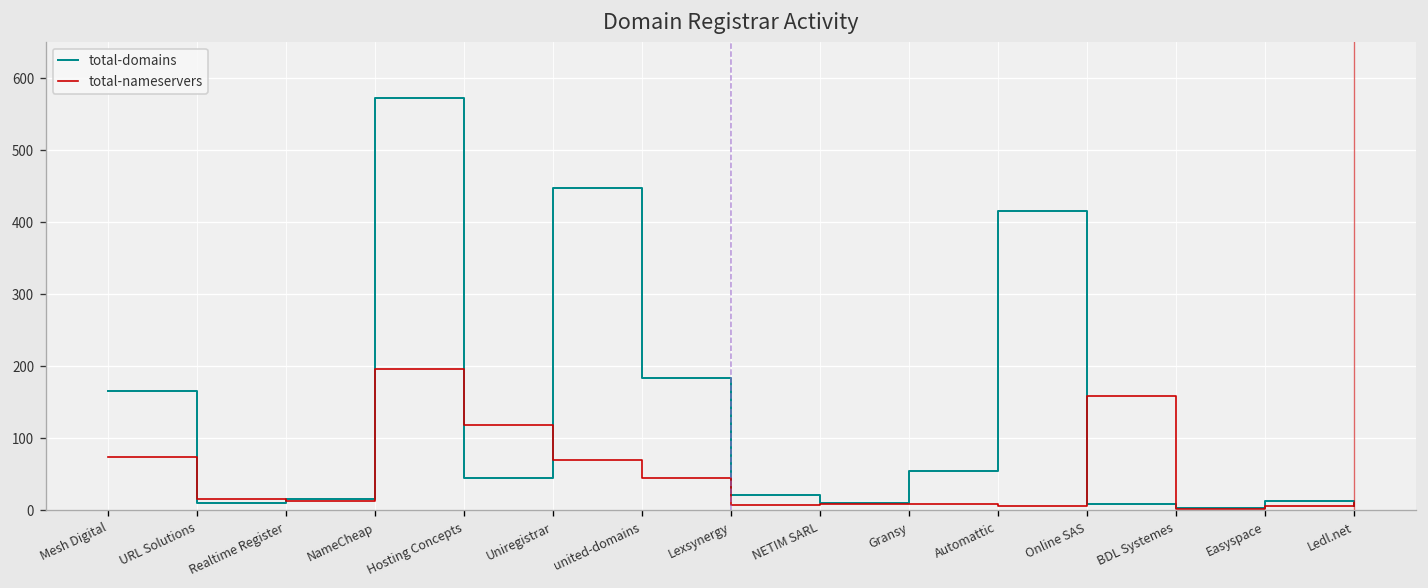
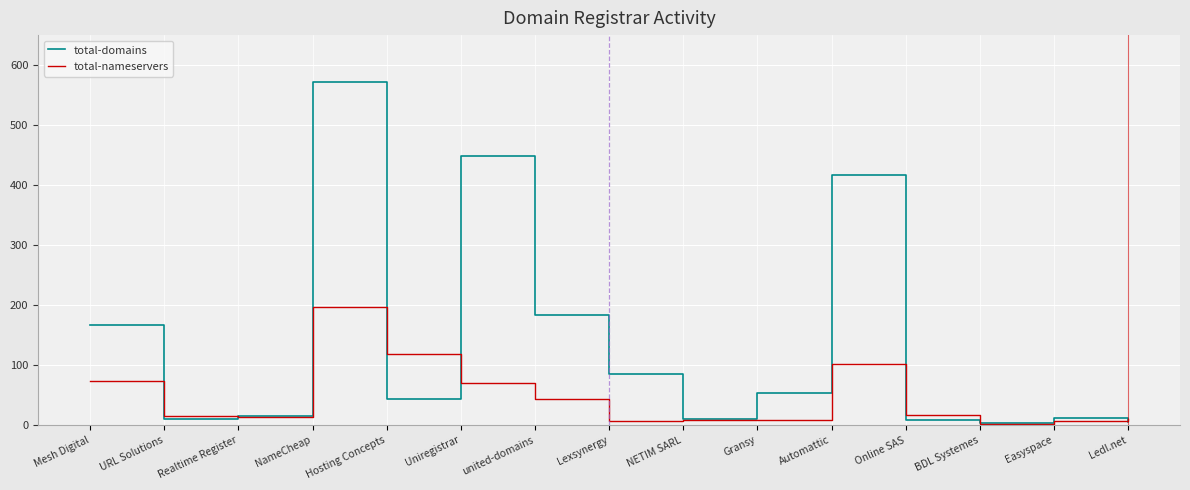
total-domains, Lexsynergy: 20 -> 90
total-nameservers, Automattic: 10 -> 100
total-nameservers, Online SAS: 160 -> 20
